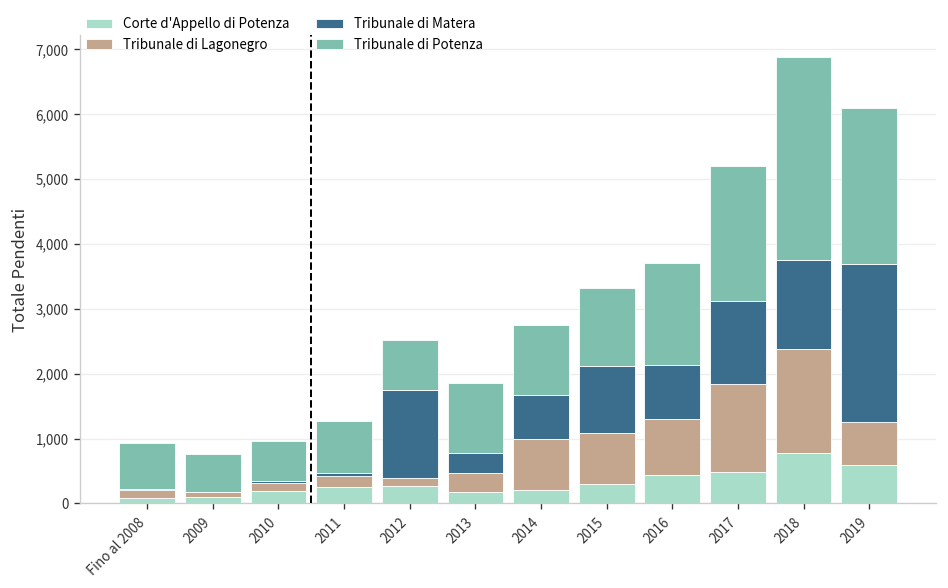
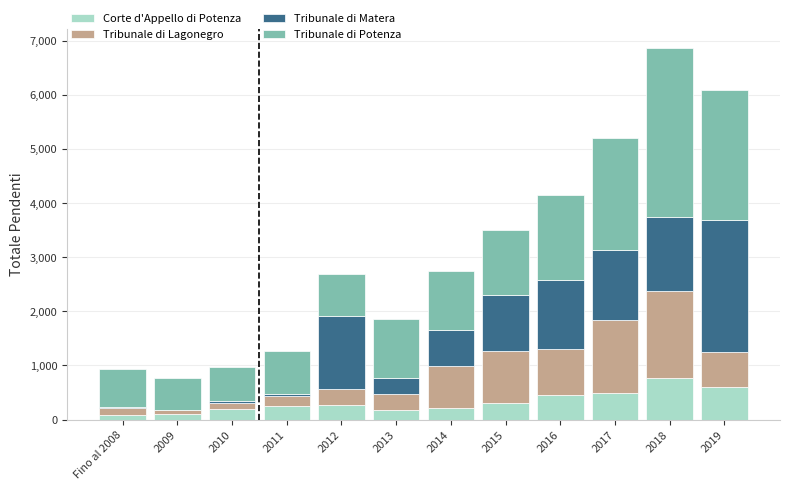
Tribunale di Lagonegro, 2012: 100 -> 300
Tribunale di Lagonegro, 2015: 800 -> 1,000
Tribunale di Matera, 2016: 800 -> 1,300
